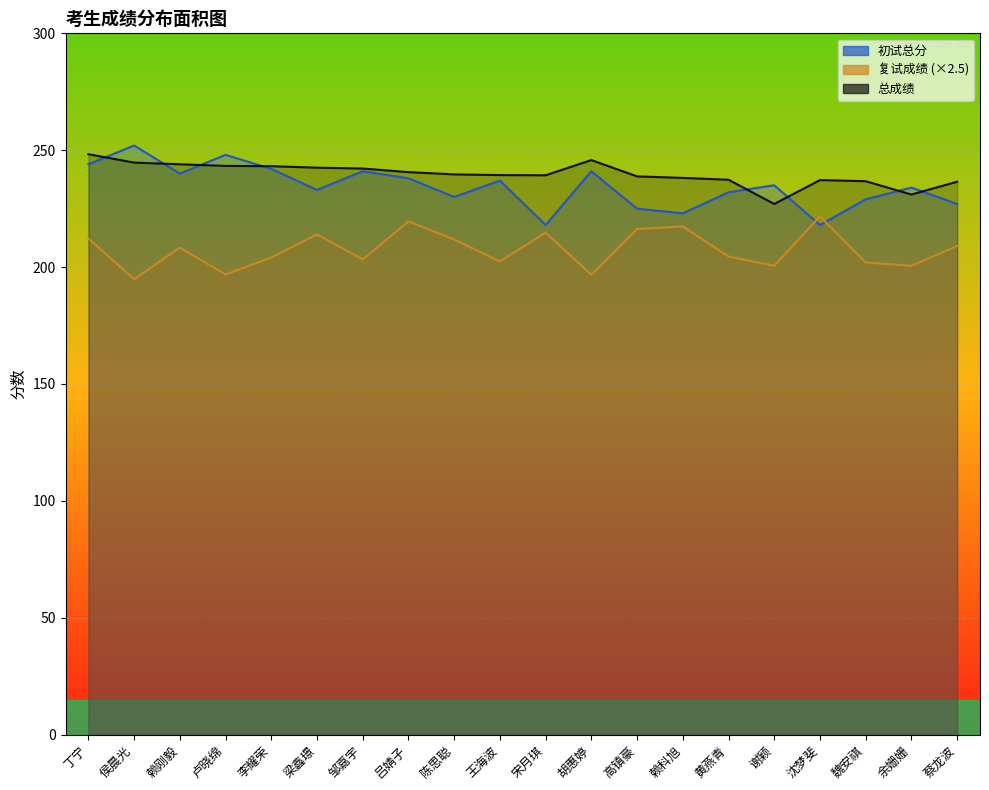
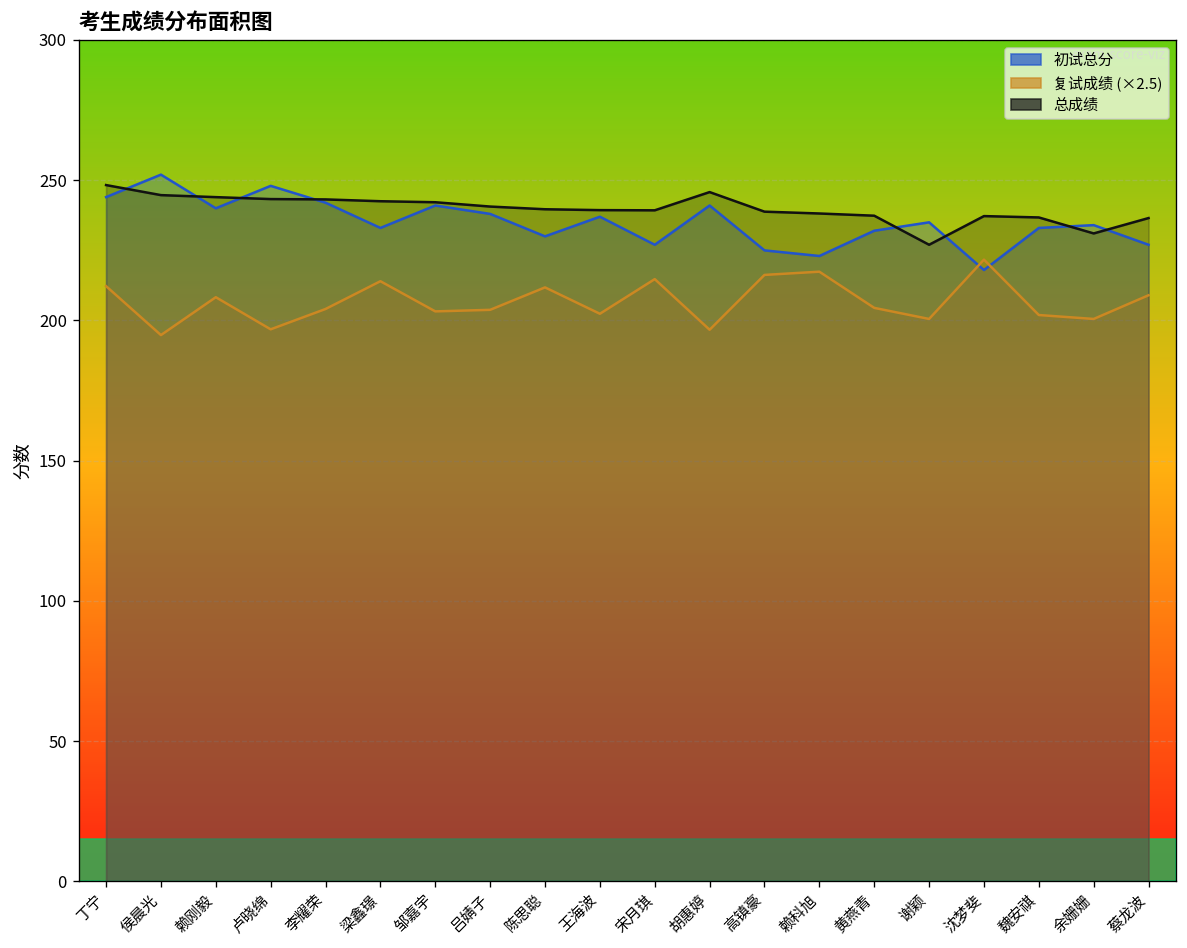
复试成绩 (×2.5), 吕婧子: 220 -> 204
初试总分, 宋月琪: 218 -> 227
初试总分, 魏安祺: 229 -> 233
